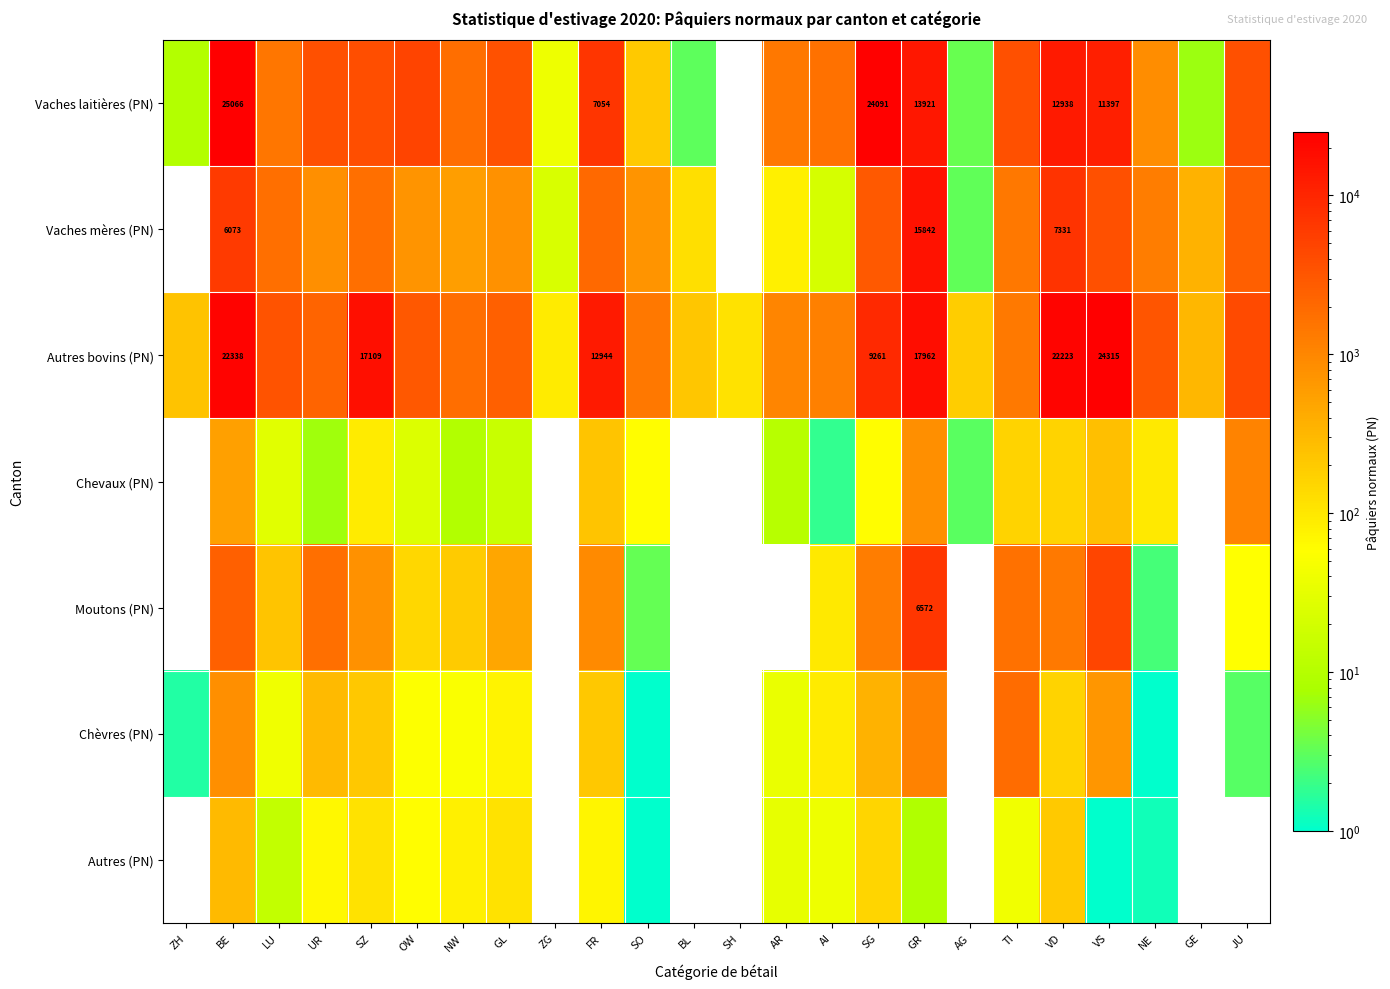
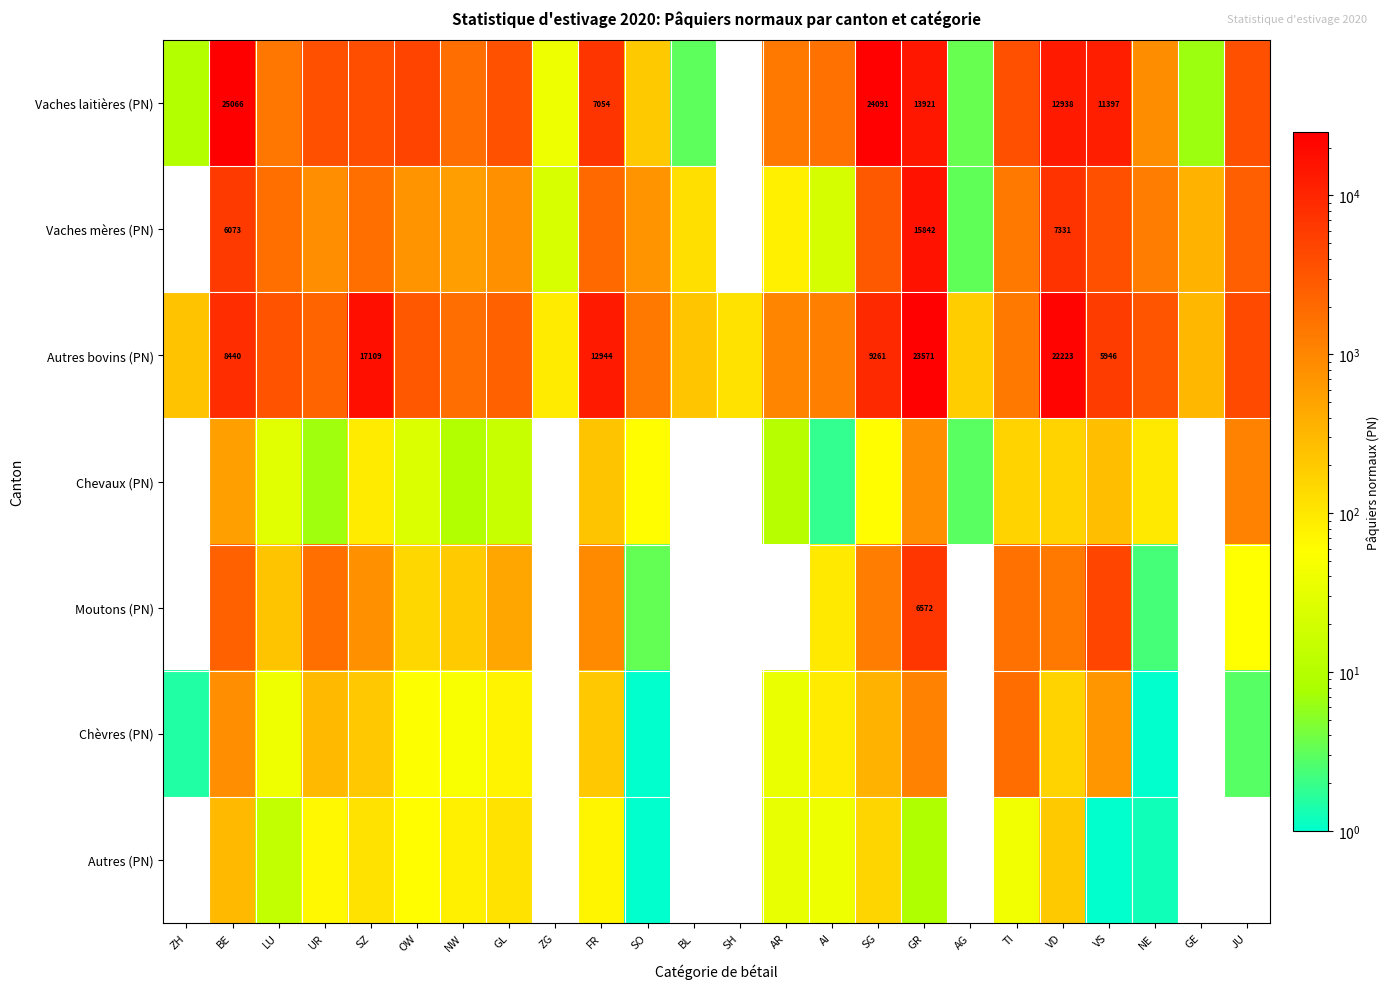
Autres bovins (PN), BE: 22338 -> 8440
Autres bovins (PN), GR: 17962 -> 23571
Autres bovins (PN), VS: 24315 -> 5946
